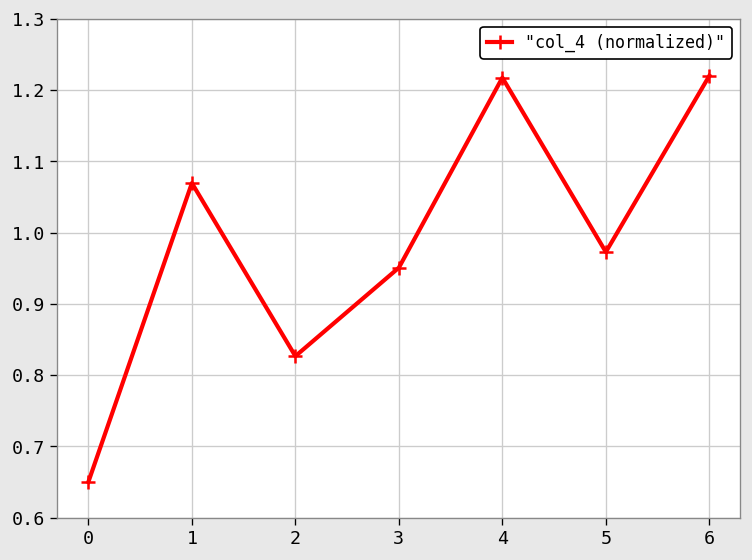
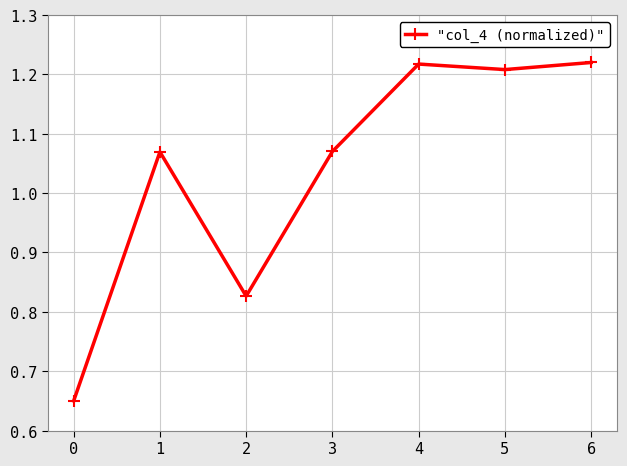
3: 0.95 -> 1.07
5: 0.97 -> 1.21
